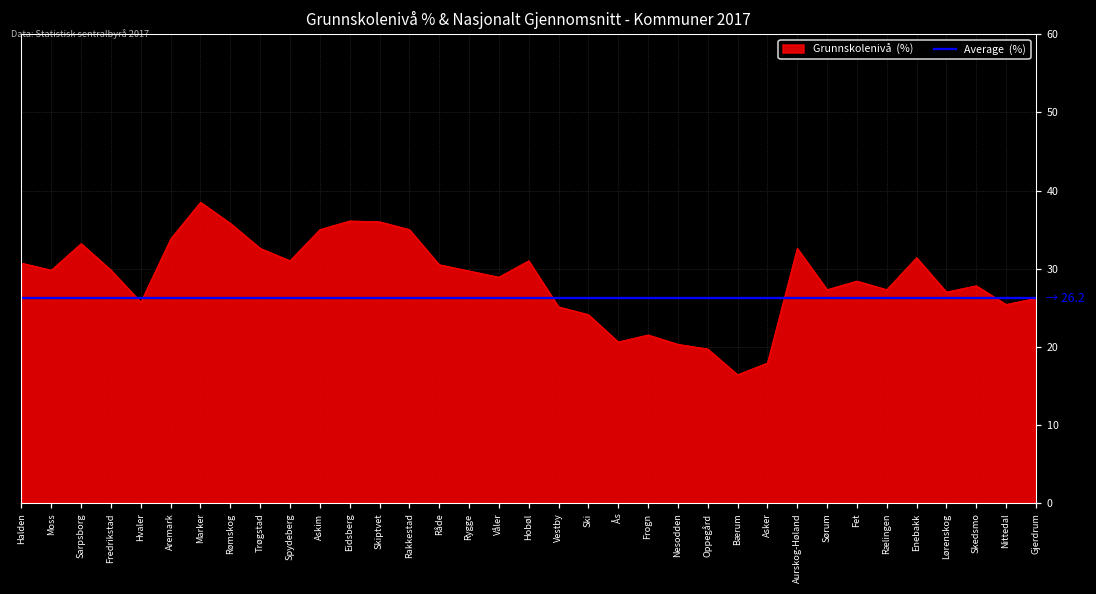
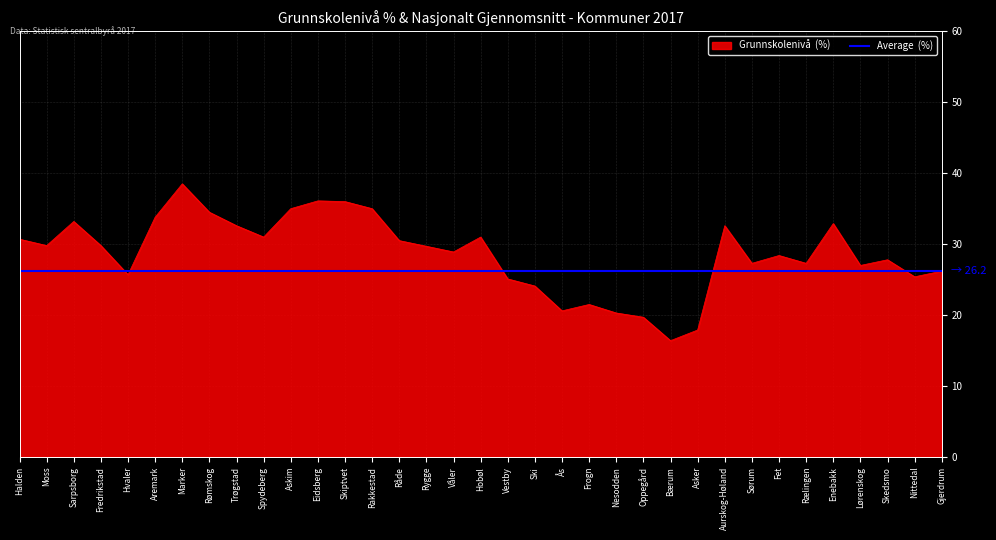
Grunnskolenivå (%), Rømskog: 36 -> 35
Grunnskolenivå (%), Enebakk: 31 -> 33
